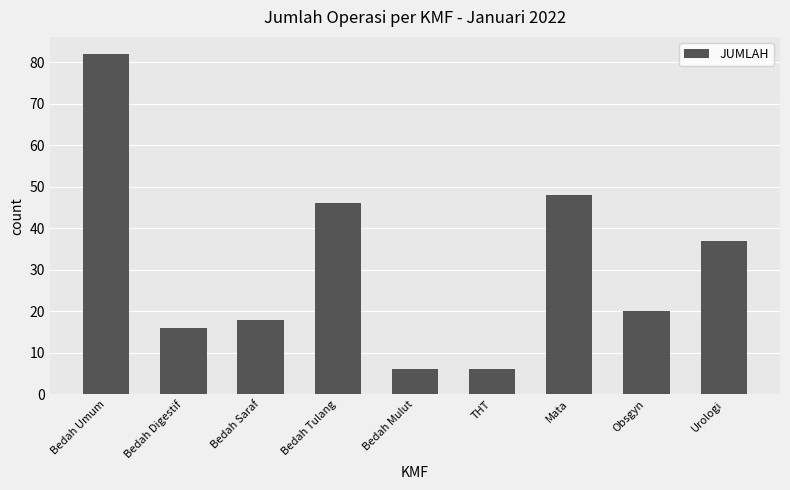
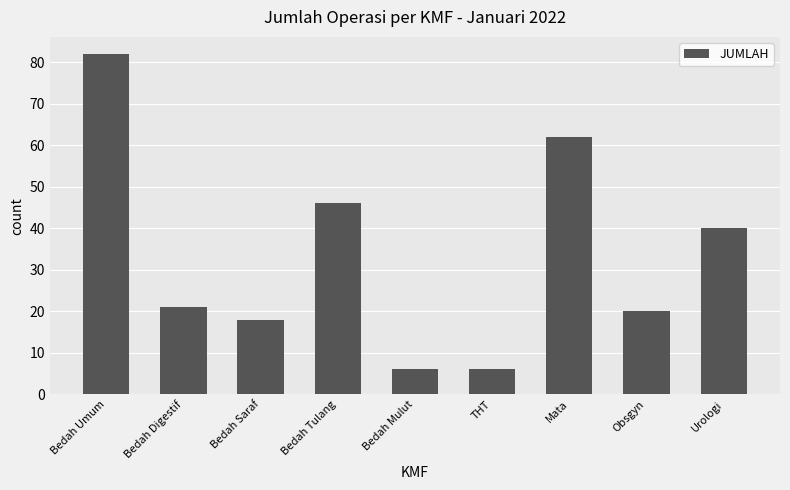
Bedah Digestif: 16 -> 21
Mata: 48 -> 62
Urologi: 37 -> 40
